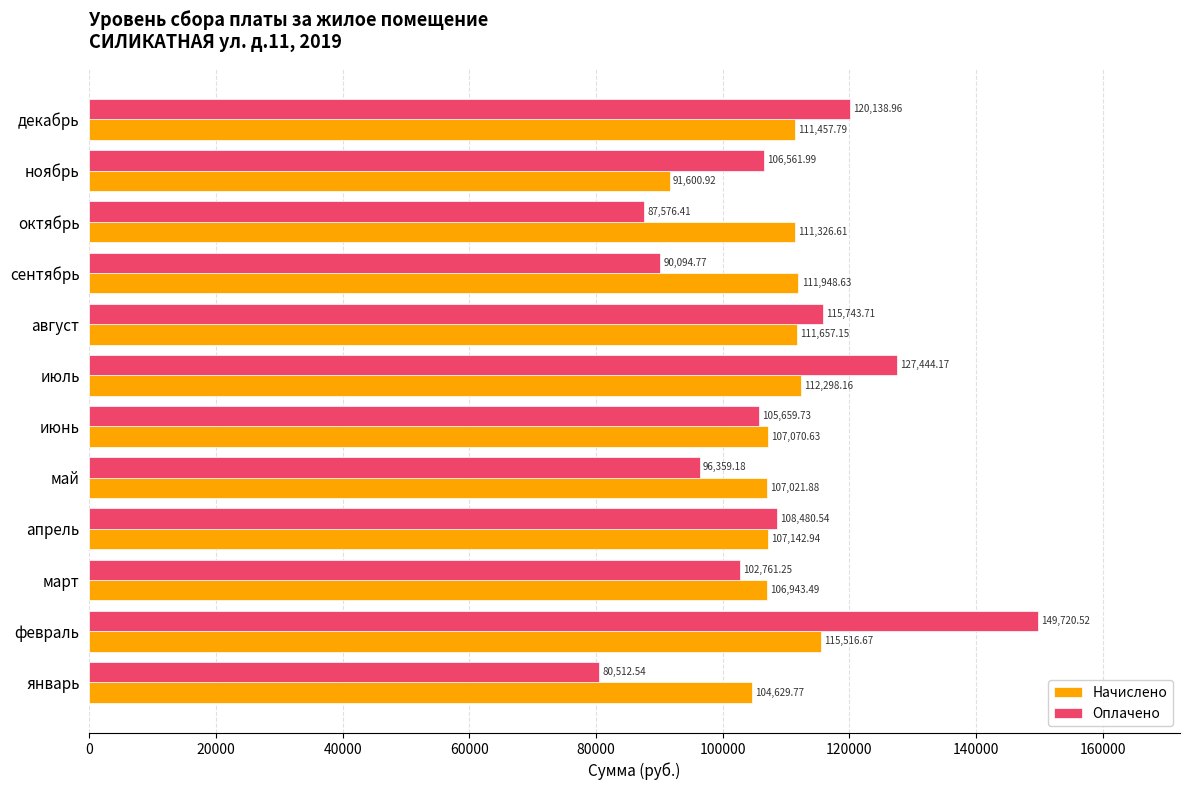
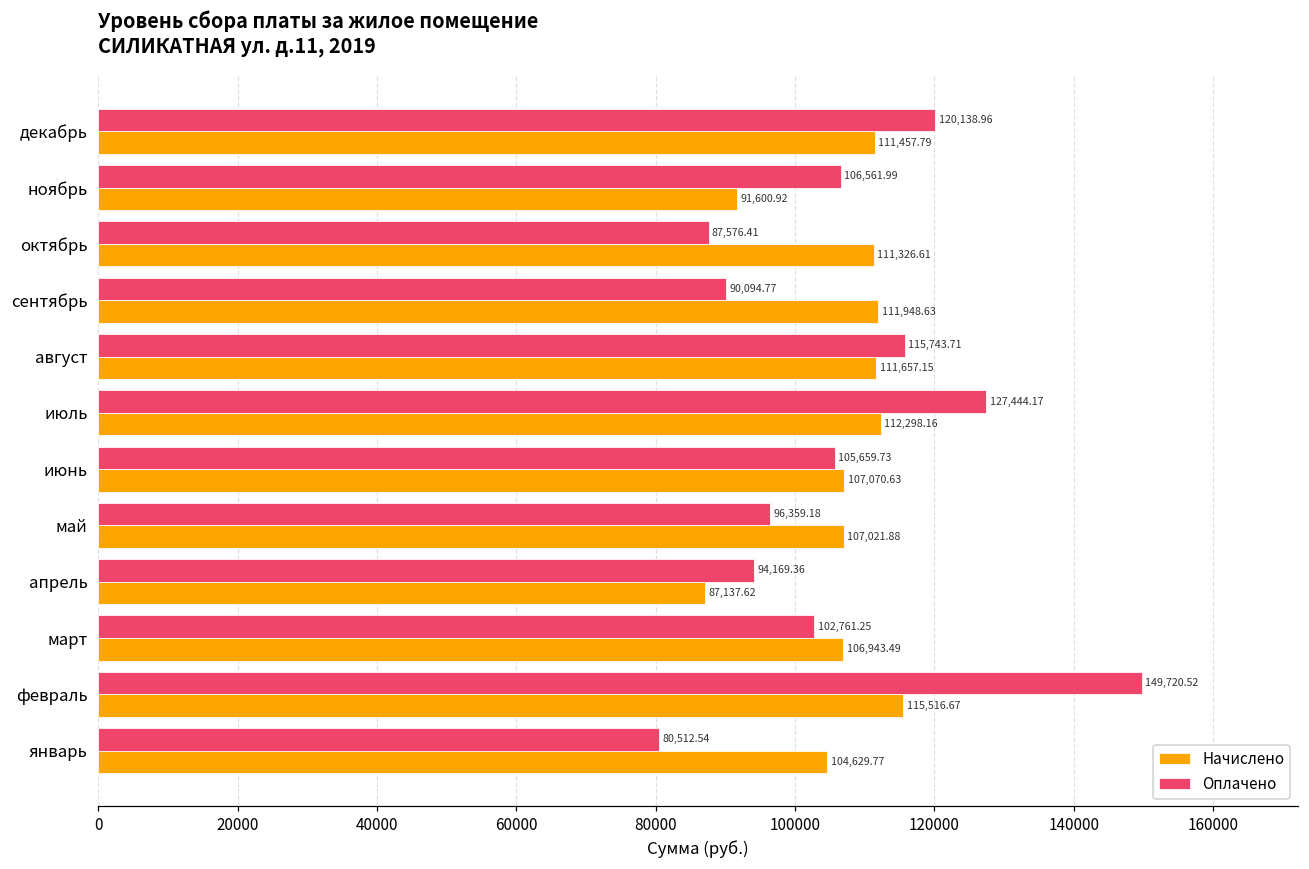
Оплачено, апрель: 108,480.54 -> 94,169.36
Начислено, апрель: 107,142.94 -> 87,137.62
